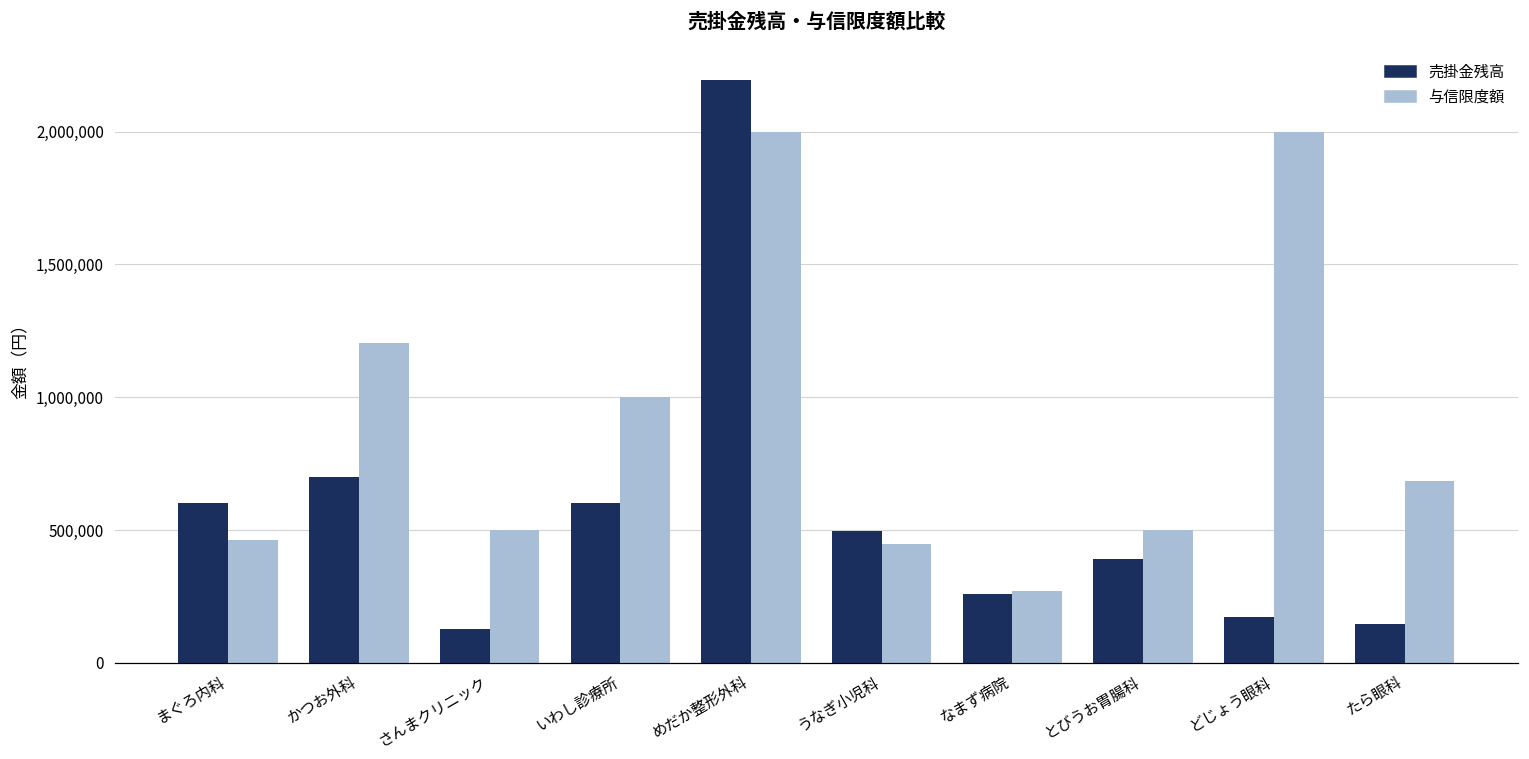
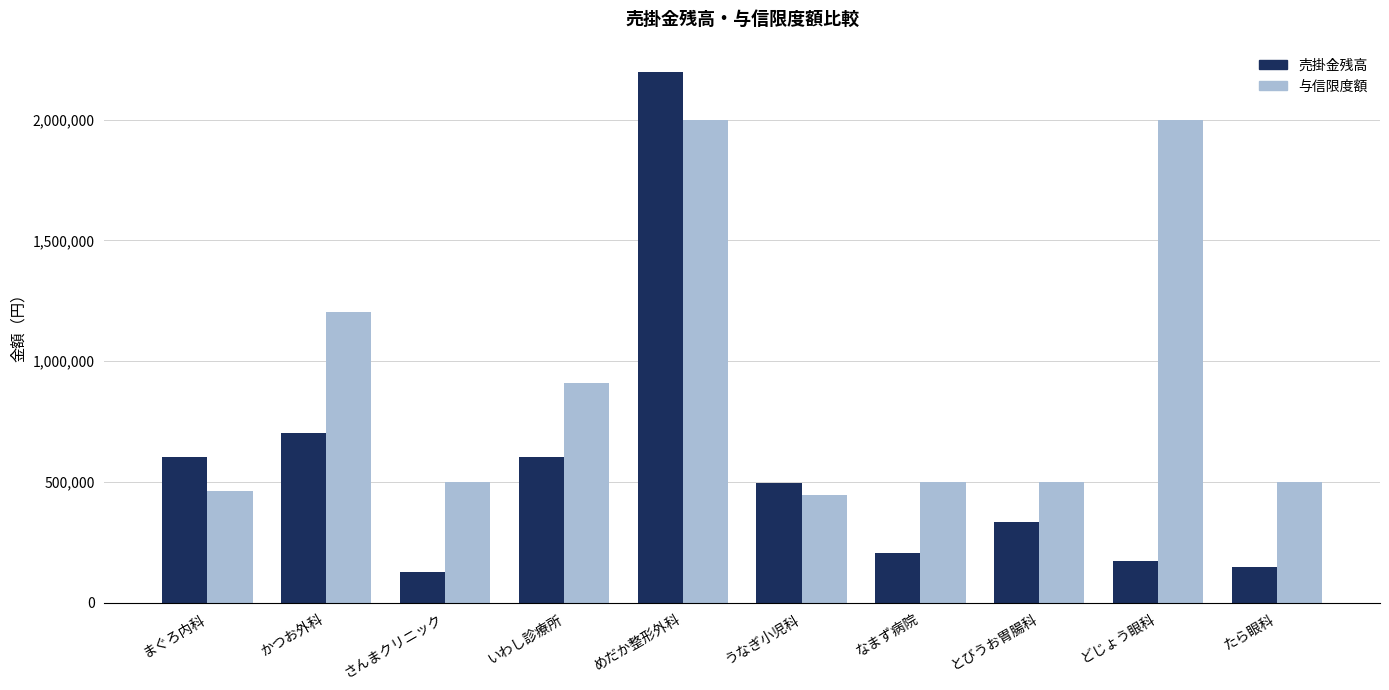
与信限度額, いわし診療所: 1,000,000 -> 910,000
売掛金残高, なまず病院: 260,000 -> 210,000
与信限度額, なまず病院: 270,000 -> 500,000
売掛金残高, とびうお胃腸科: 390,000 -> 330,000
与信限度額, たら眼科: 680,000 -> 500,000
